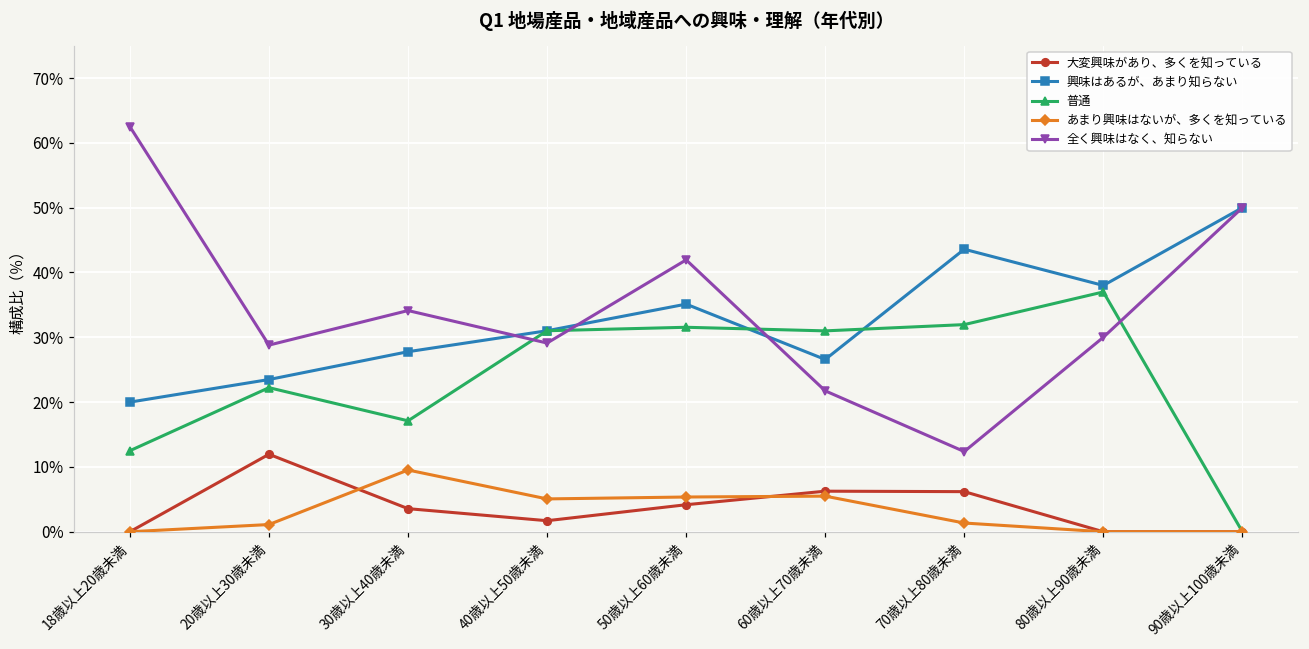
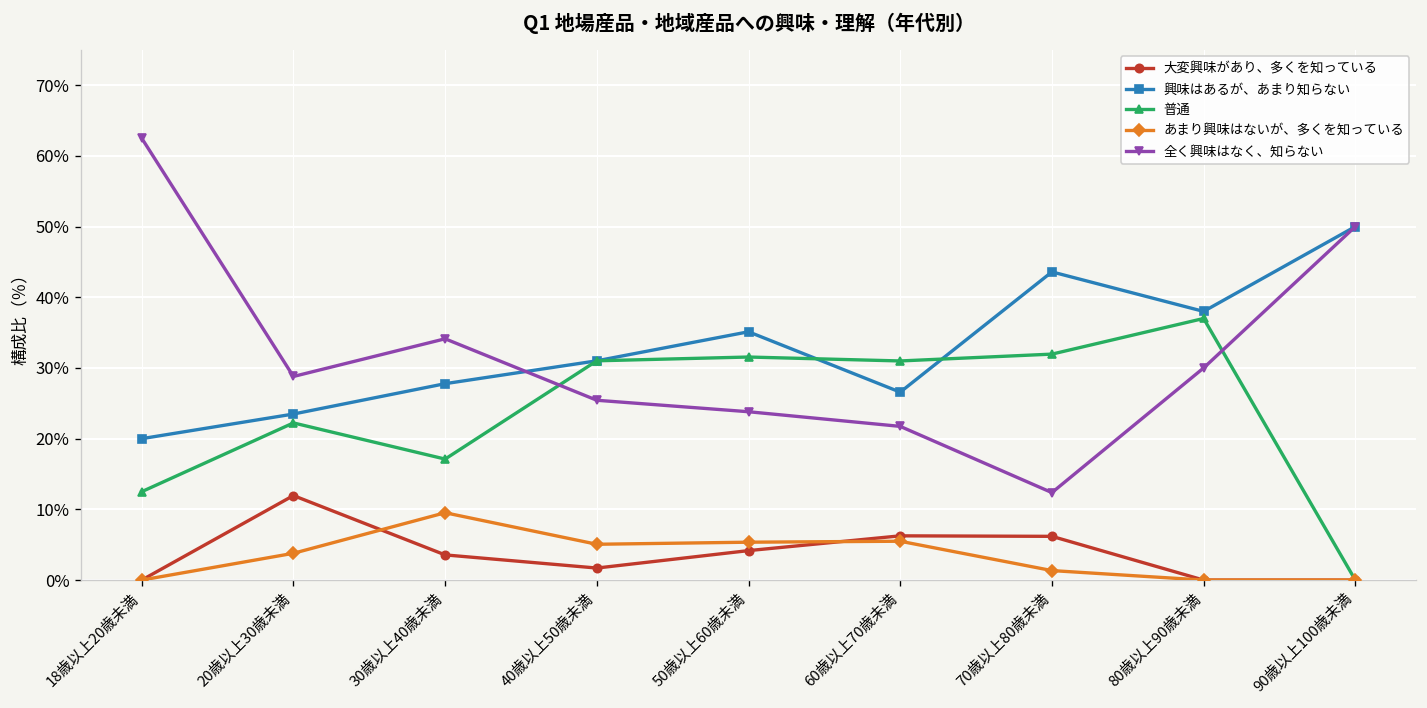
あまり興味はないが、多くを知っている, 20歳以上30歳未満: 1% -> 4%
全く興味はなく、知らない, 40歳以上50歳未満: 29% -> 25%
全く興味はなく、知らない, 50歳以上60歳未満: 42% -> 24%
